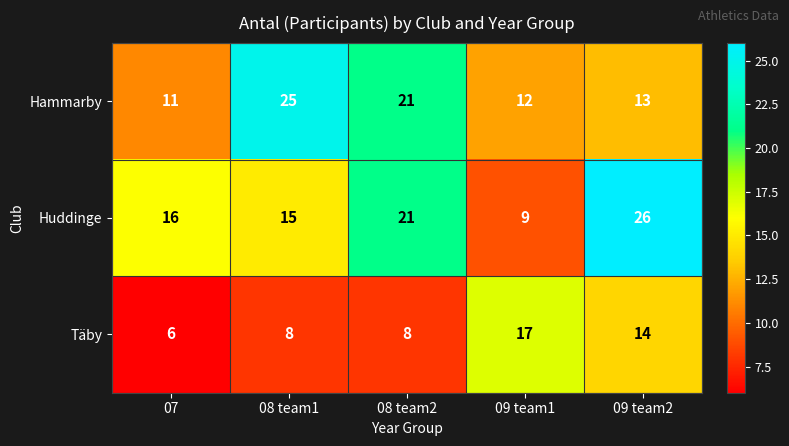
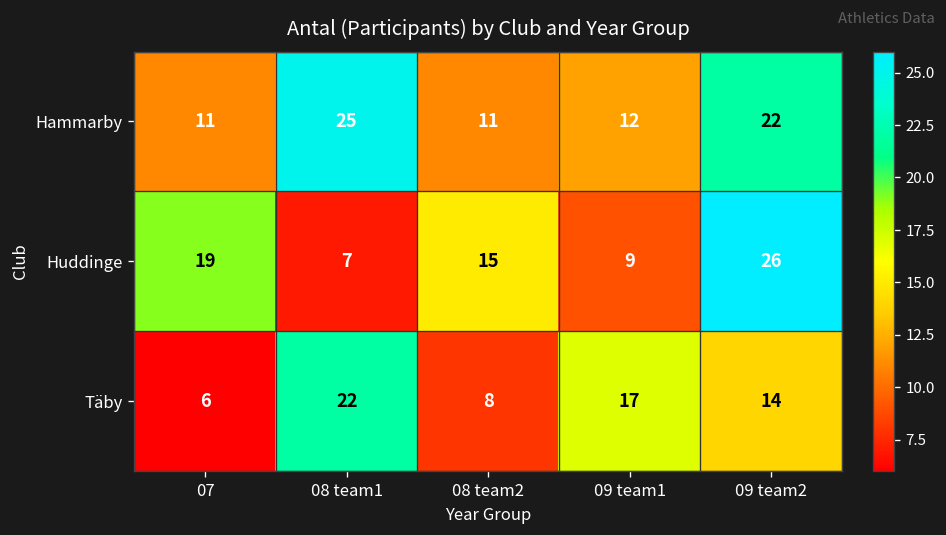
Hammarby, 08 team2: 21 -> 11
Hammarby, 09 team2: 13 -> 22
Huddinge, 07: 16 -> 19
Huddinge, 08 team1: 15 -> 7
Huddinge, 08 team2: 21 -> 15
Täby, 08 team1: 8 -> 22
